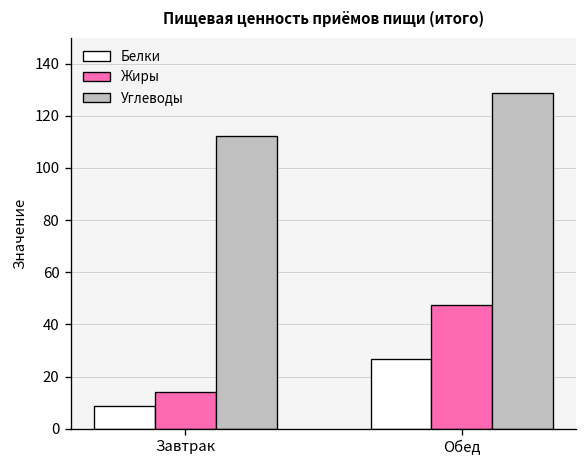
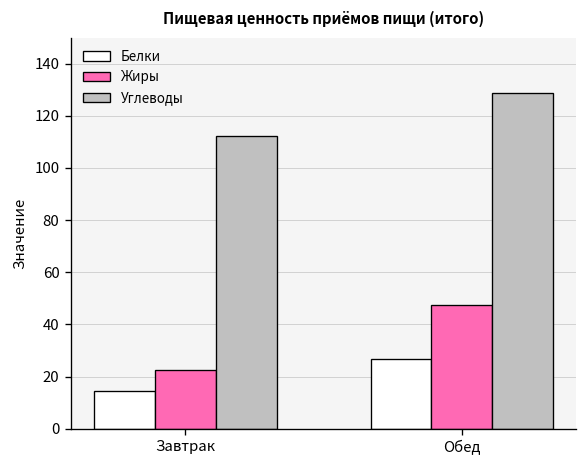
Белки, Завтрак: 9 -> 15
Жиры, Завтрак: 14 -> 23
